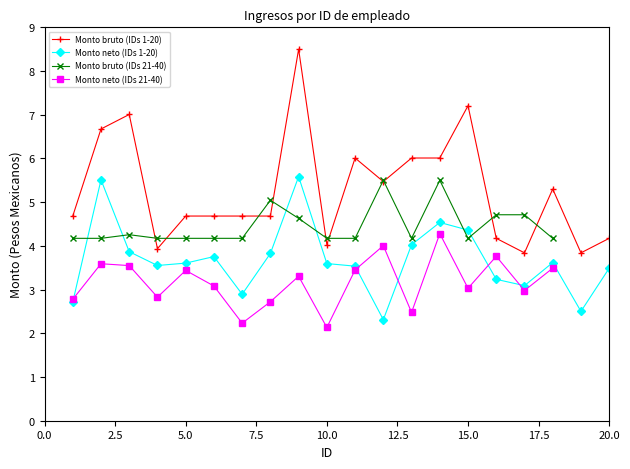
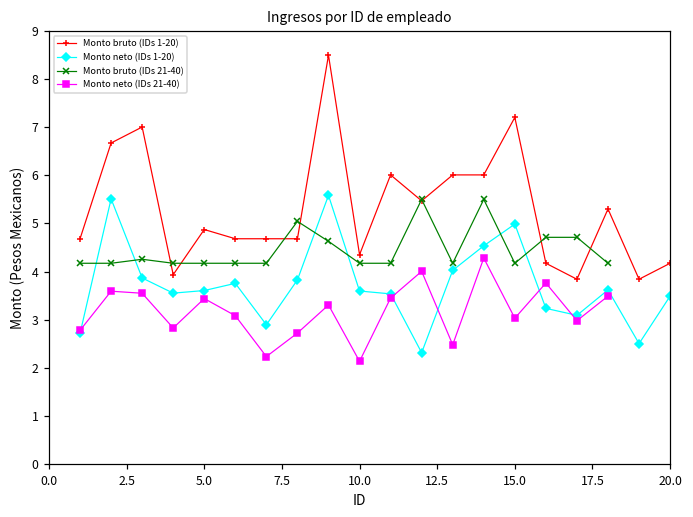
Monto bruto (IDs 1-20), 5.0: 4.7 -> 4.9
Monto bruto (IDs 1-20), 10.0: 4.0 -> 4.4
Monto neto (IDs 1-20), 15.0: 4.4 -> 5.0
